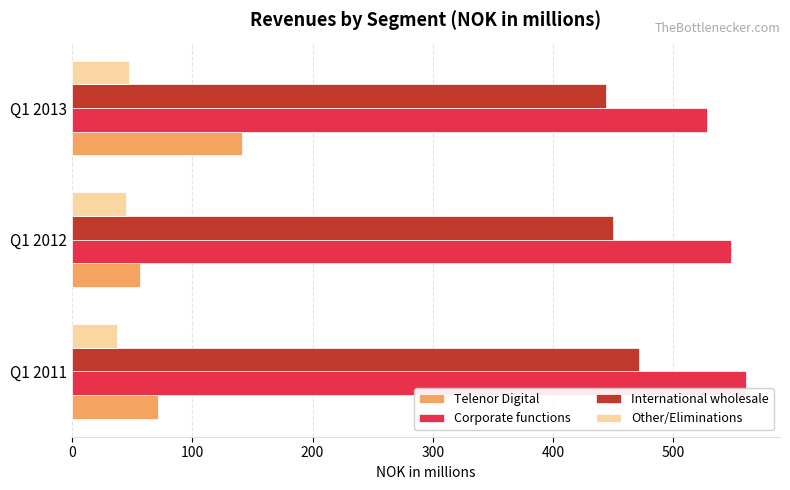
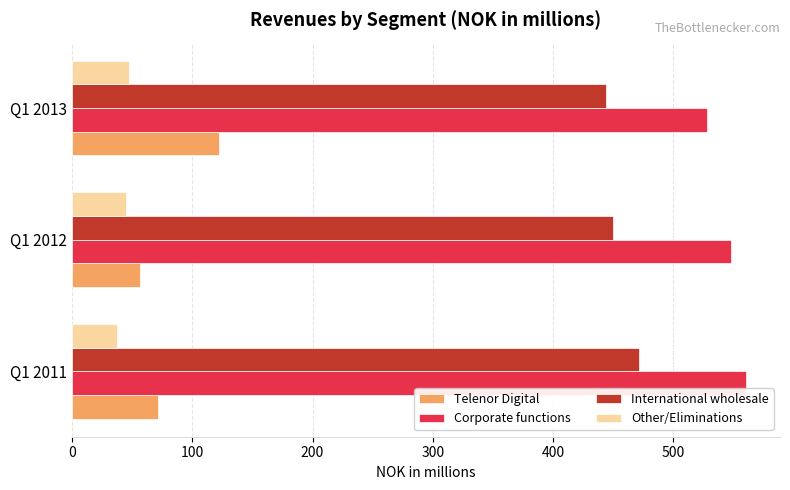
Telenor Digital, Q1 2013: 141 -> 122
